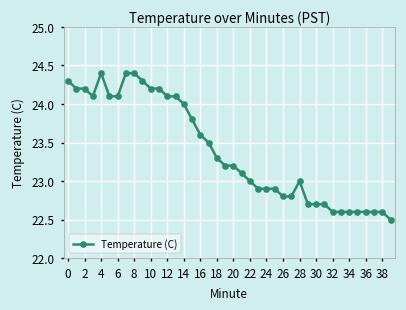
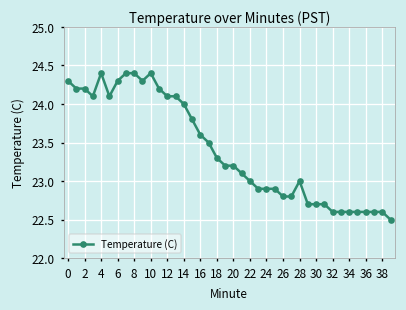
6: 24.1 -> 24.3
10: 24.2 -> 24.4
